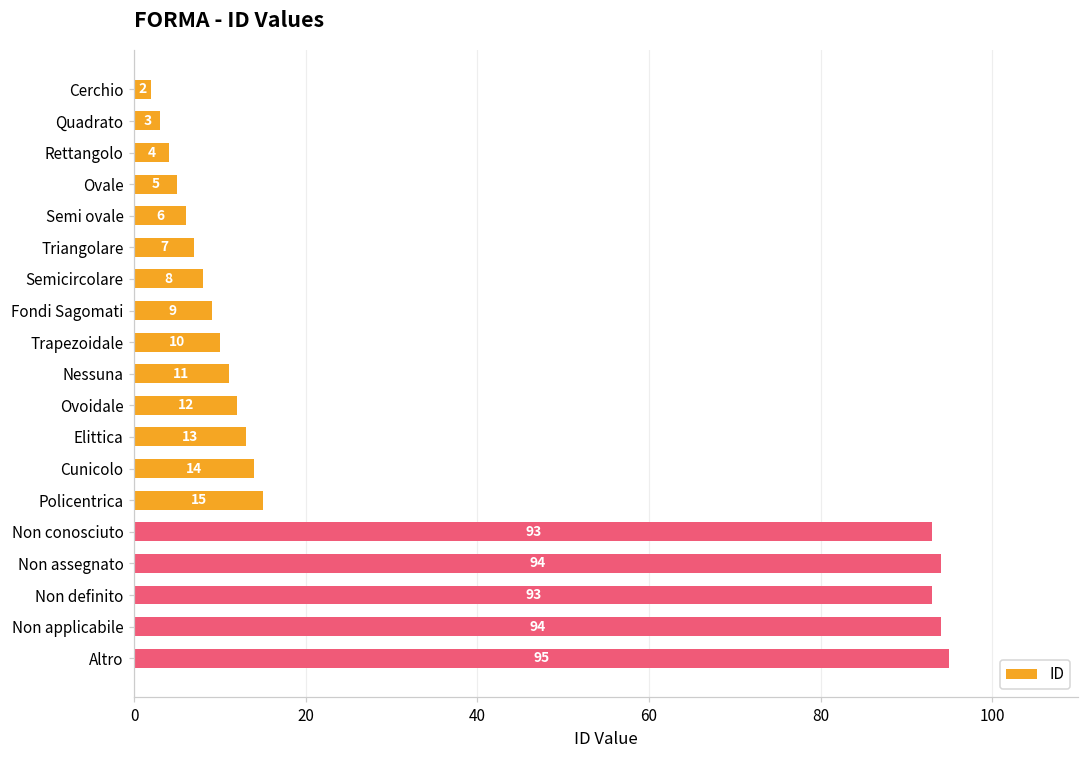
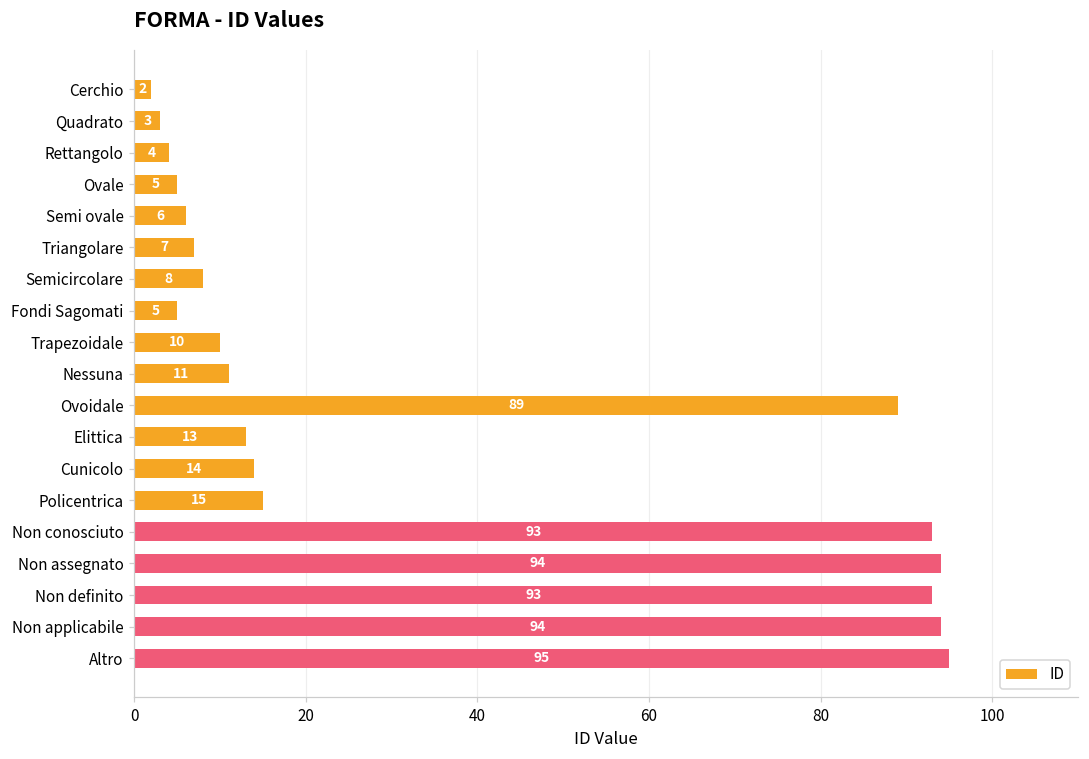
Fondi Sagomati: 9 -> 5
Ovoidale: 12 -> 89
